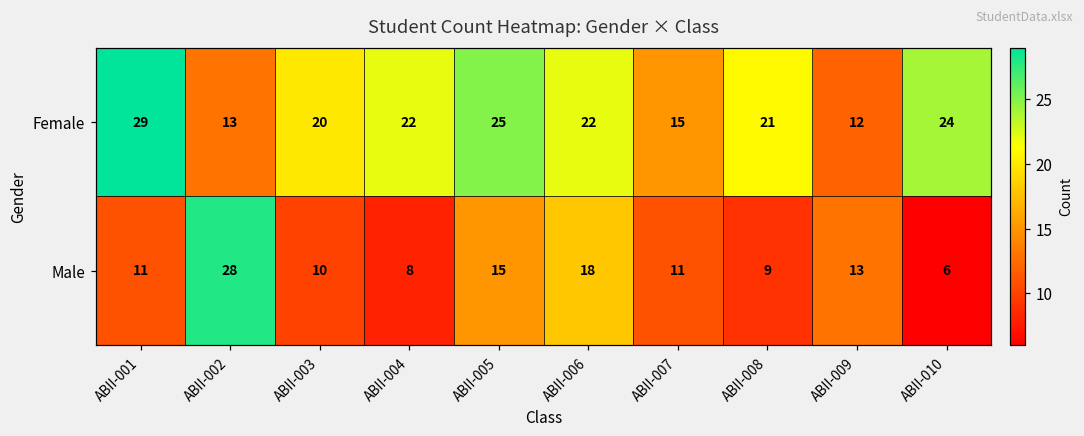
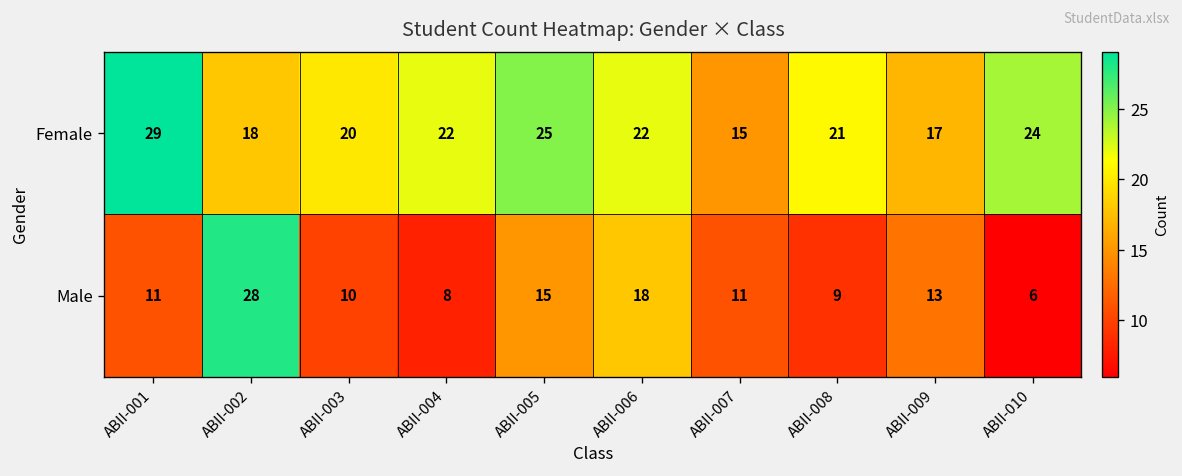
Female, ABII-002: 13 -> 18
Female, ABII-009: 12 -> 17
